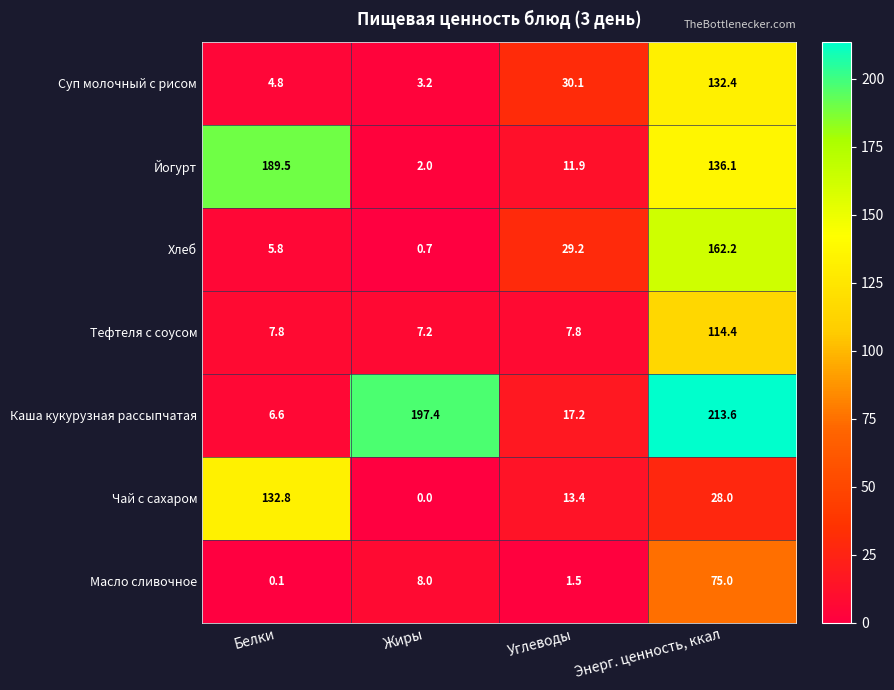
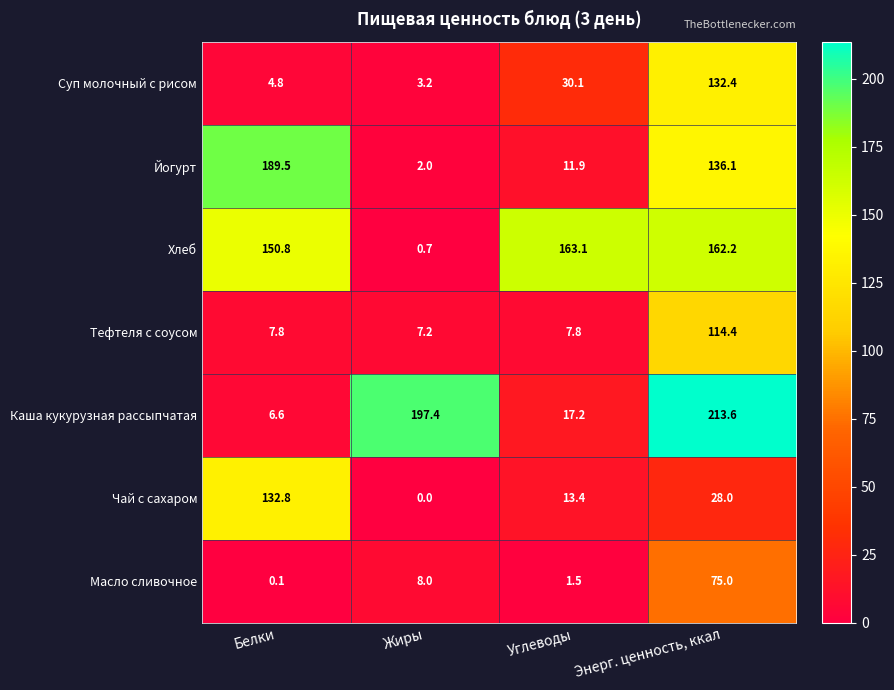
Хлеб, Белки: 5.8 -> 150.8
Хлеб, Углеводы: 29.2 -> 163.1
